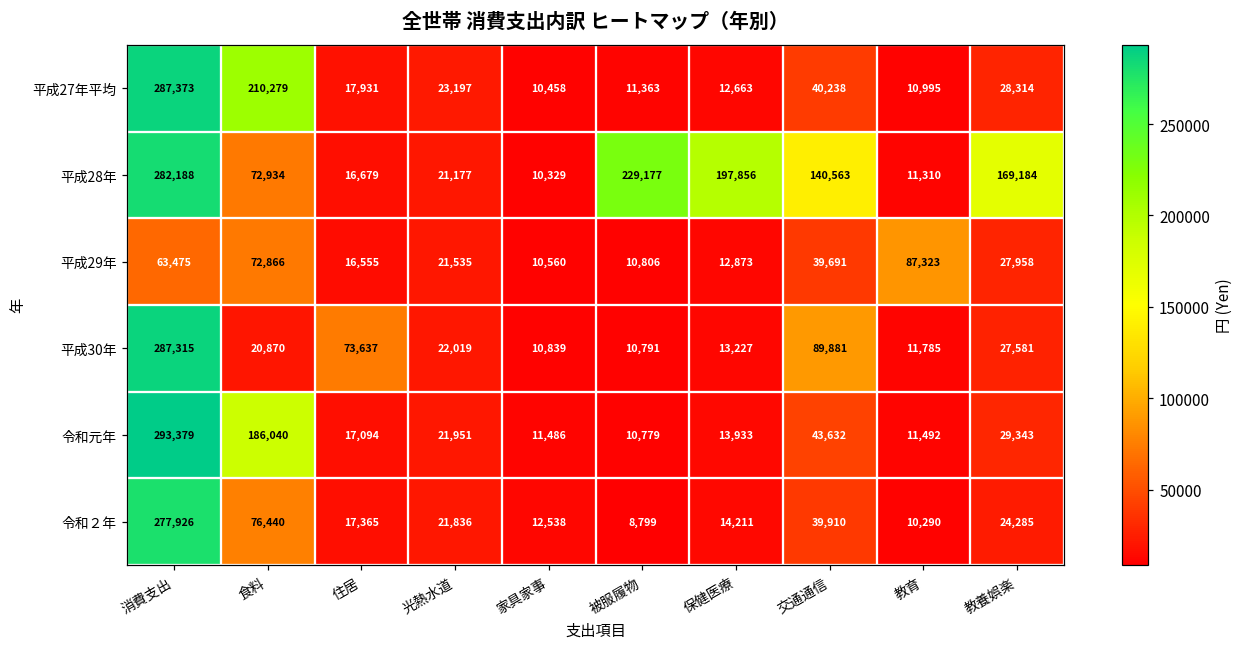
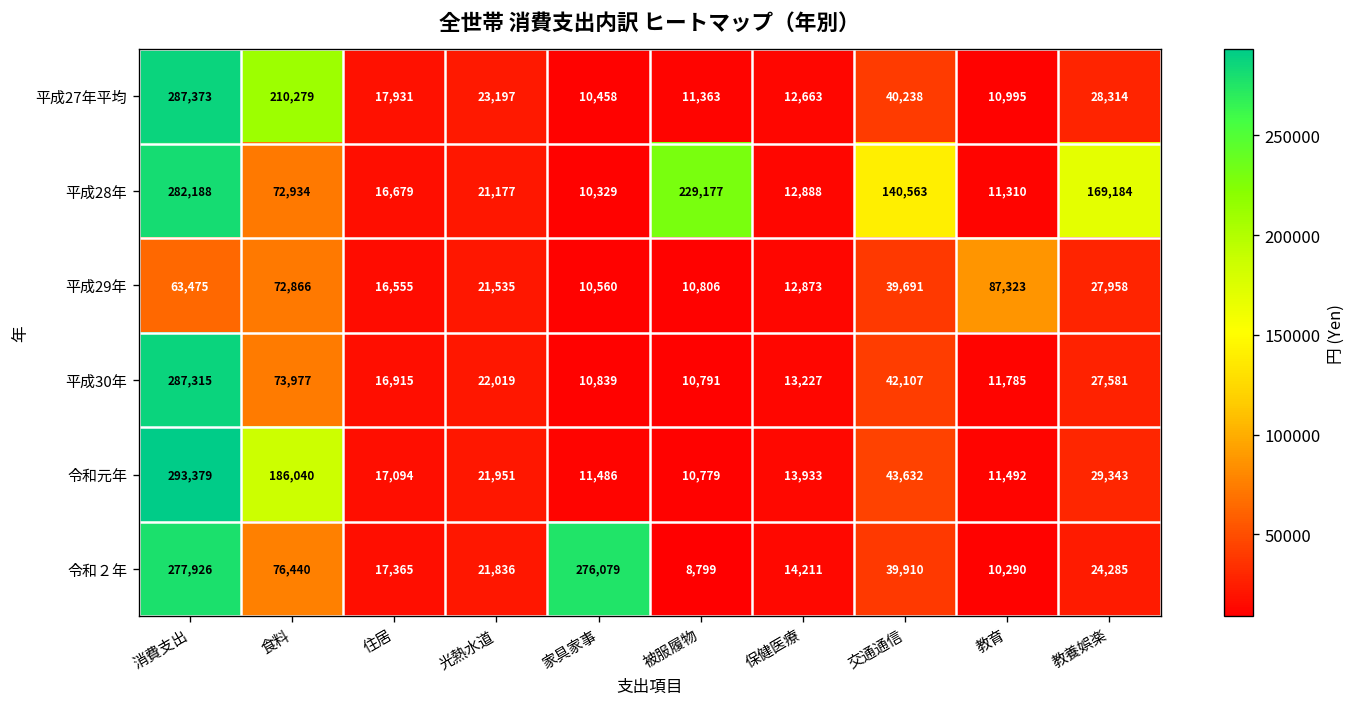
平成28年, 保健医療: 197,856 -> 12,888
平成30年, 食料: 20,870 -> 73,977
平成30年, 住居: 73,637 -> 16,915
平成30年, 交通通信: 89,881 -> 42,107
令和２年, 家具家事: 12,538 -> 276,079
